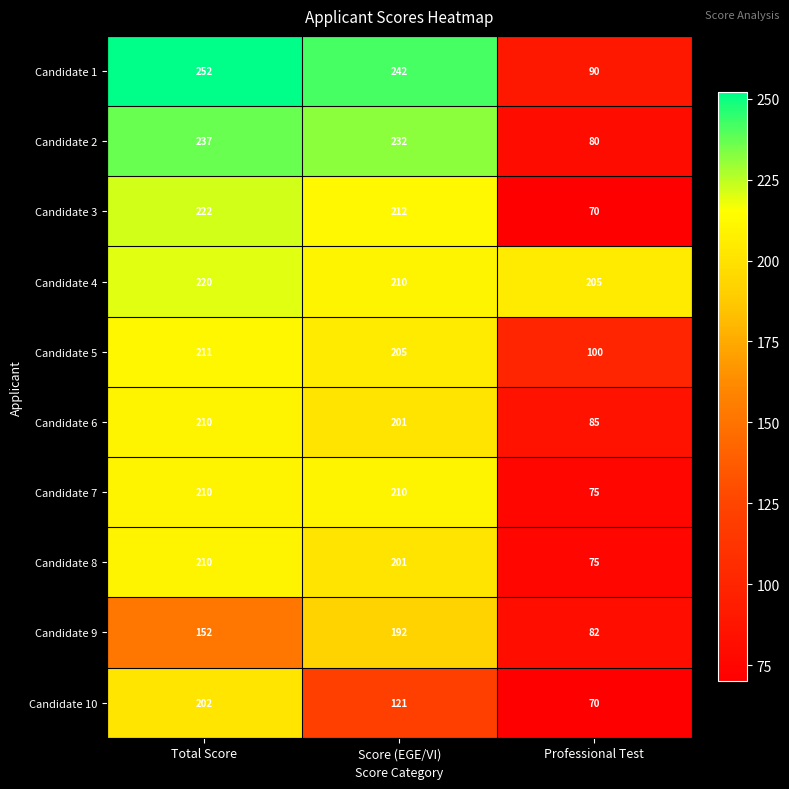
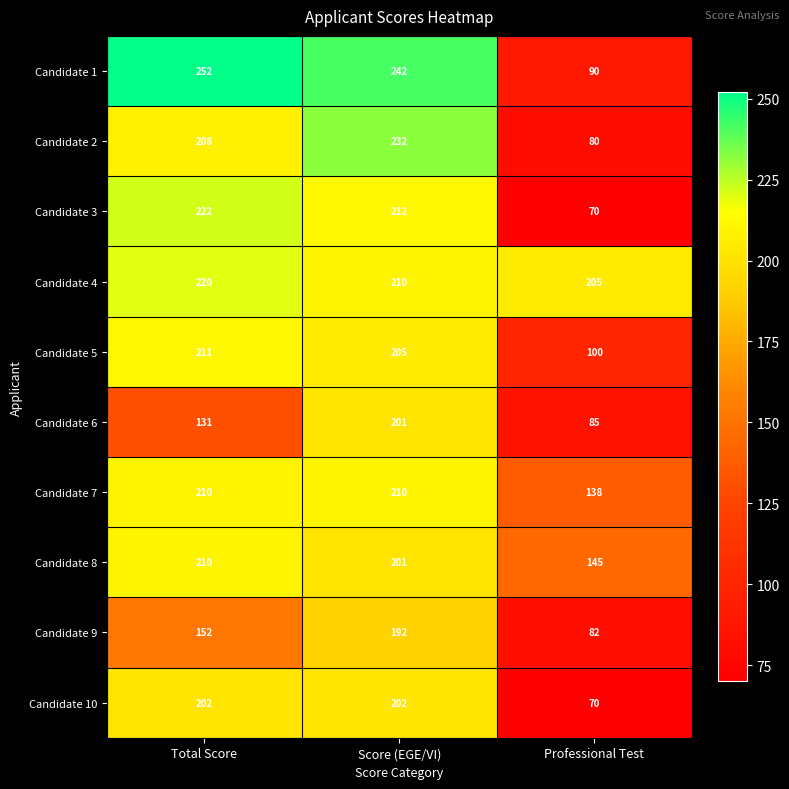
Candidate 2, Total Score: 237 -> 208
Candidate 6, Total Score: 210 -> 131
Candidate 7, Professional Test: 75 -> 138
Candidate 8, Professional Test: 75 -> 145
Candidate 10, Score (EGE/VI): 121 -> 202
